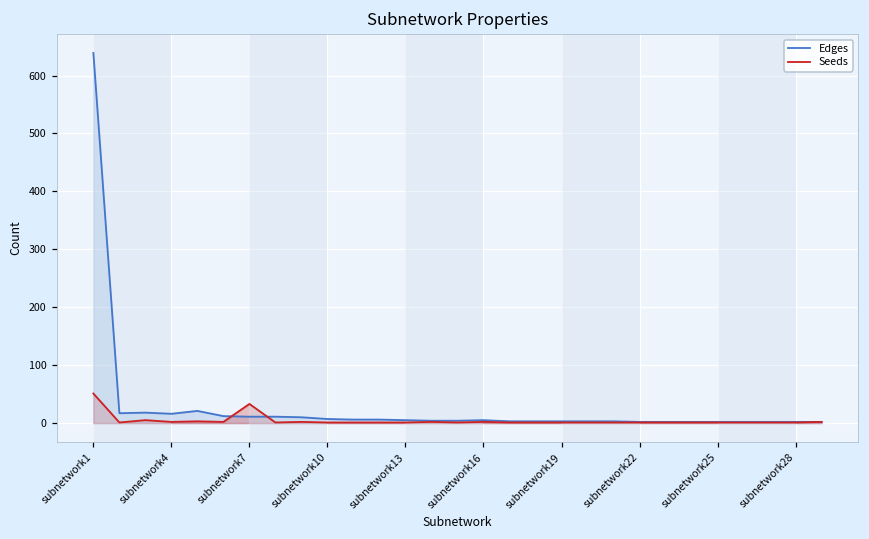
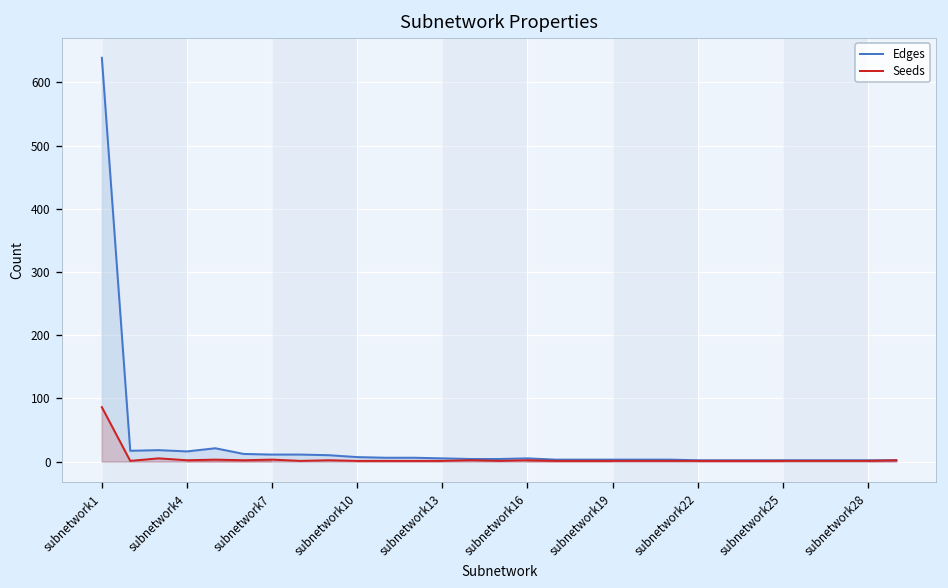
Seeds, subnetwork1: 50 -> 90
Seeds, subnetwork7: 30 -> 0
